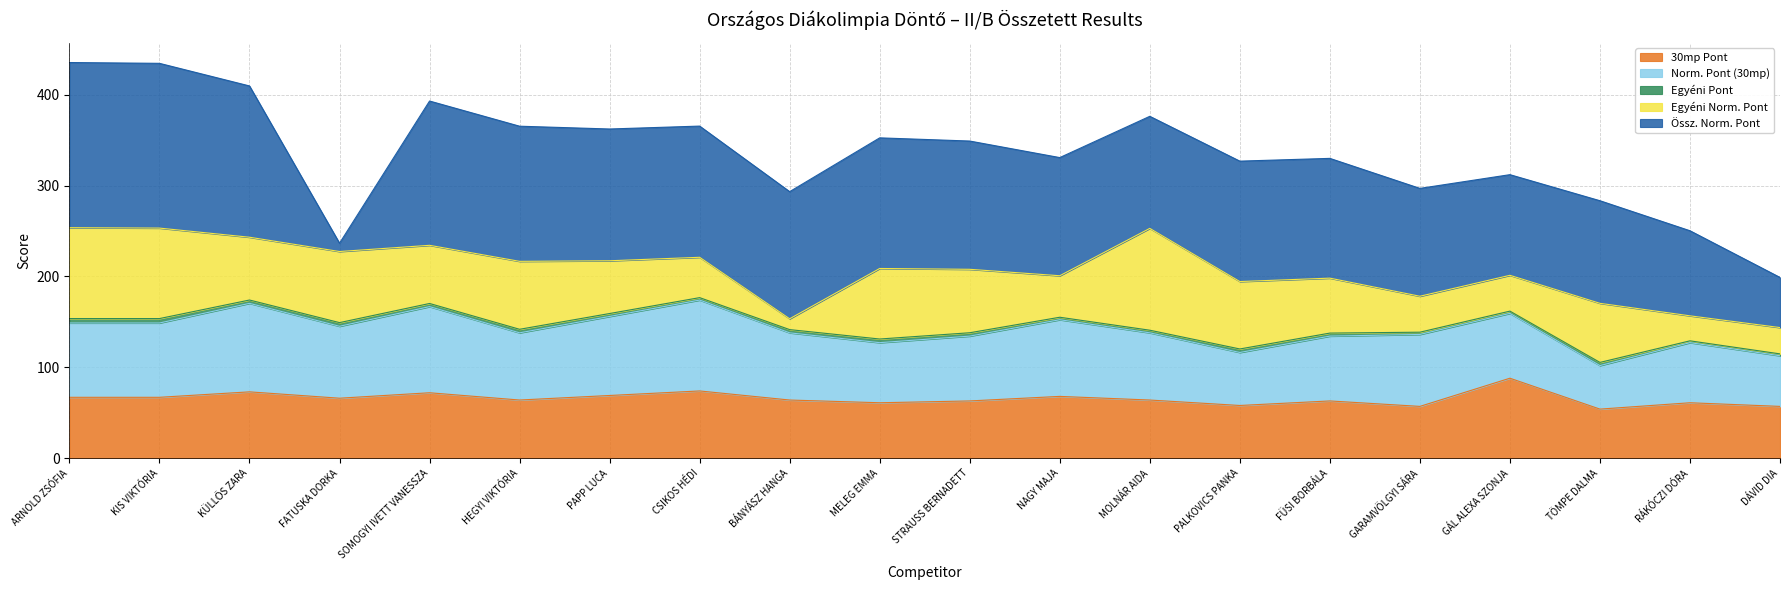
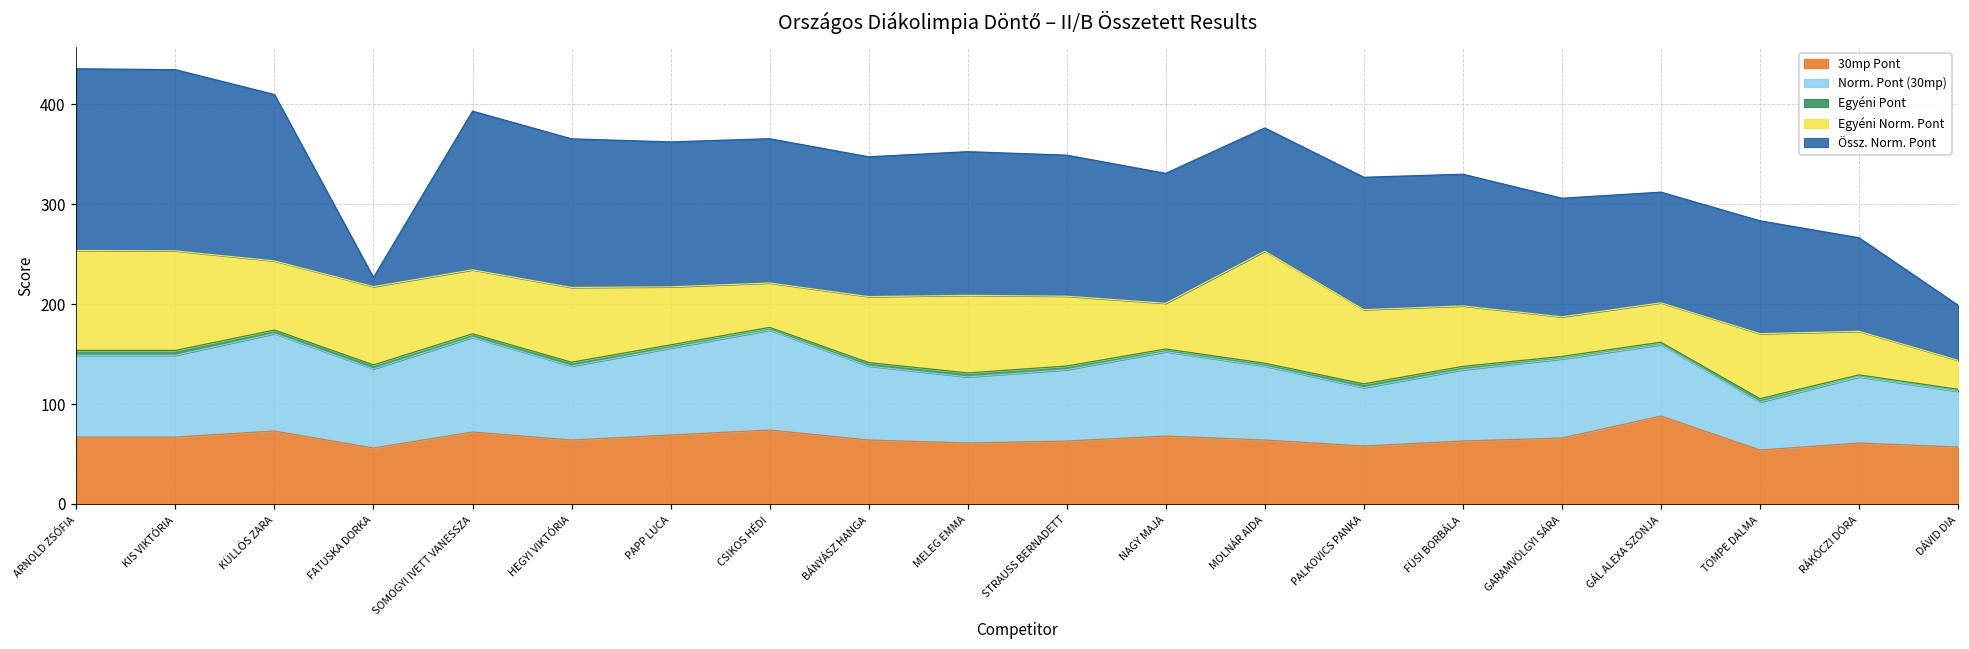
30mp Pont, FATUSKA DORKA: 70 -> 60
Egyéni Norm. Pont, BÁNYÁSZ HANGA: 10 -> 70
30mp Pont, GARAMVÖLGYI SÁRA: 60 -> 70
Egyéni Norm. Pont, RÁKÓCZI DÓRA: 30 -> 40
